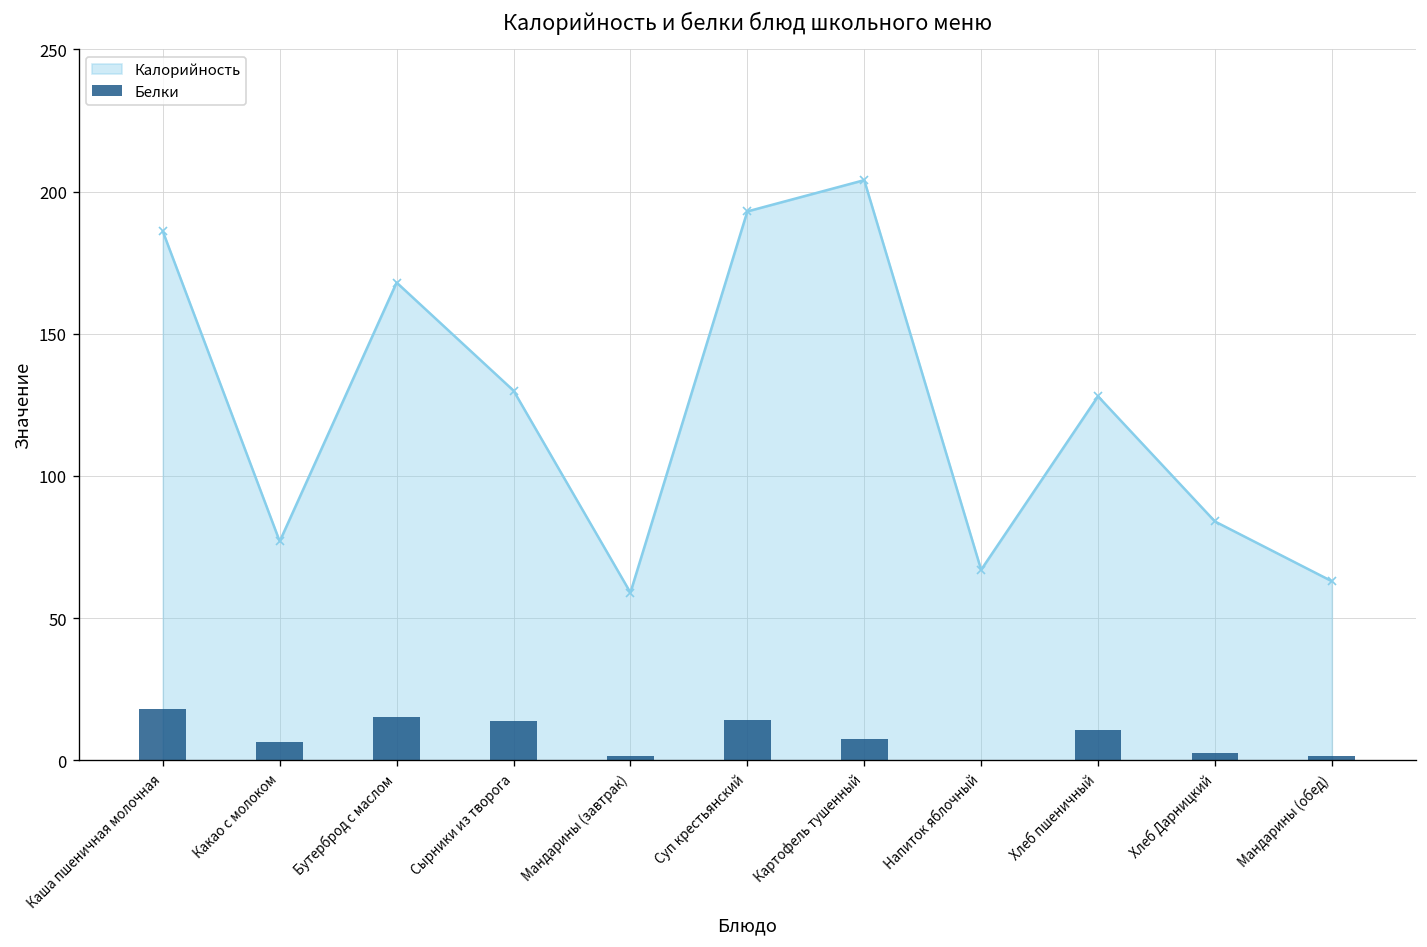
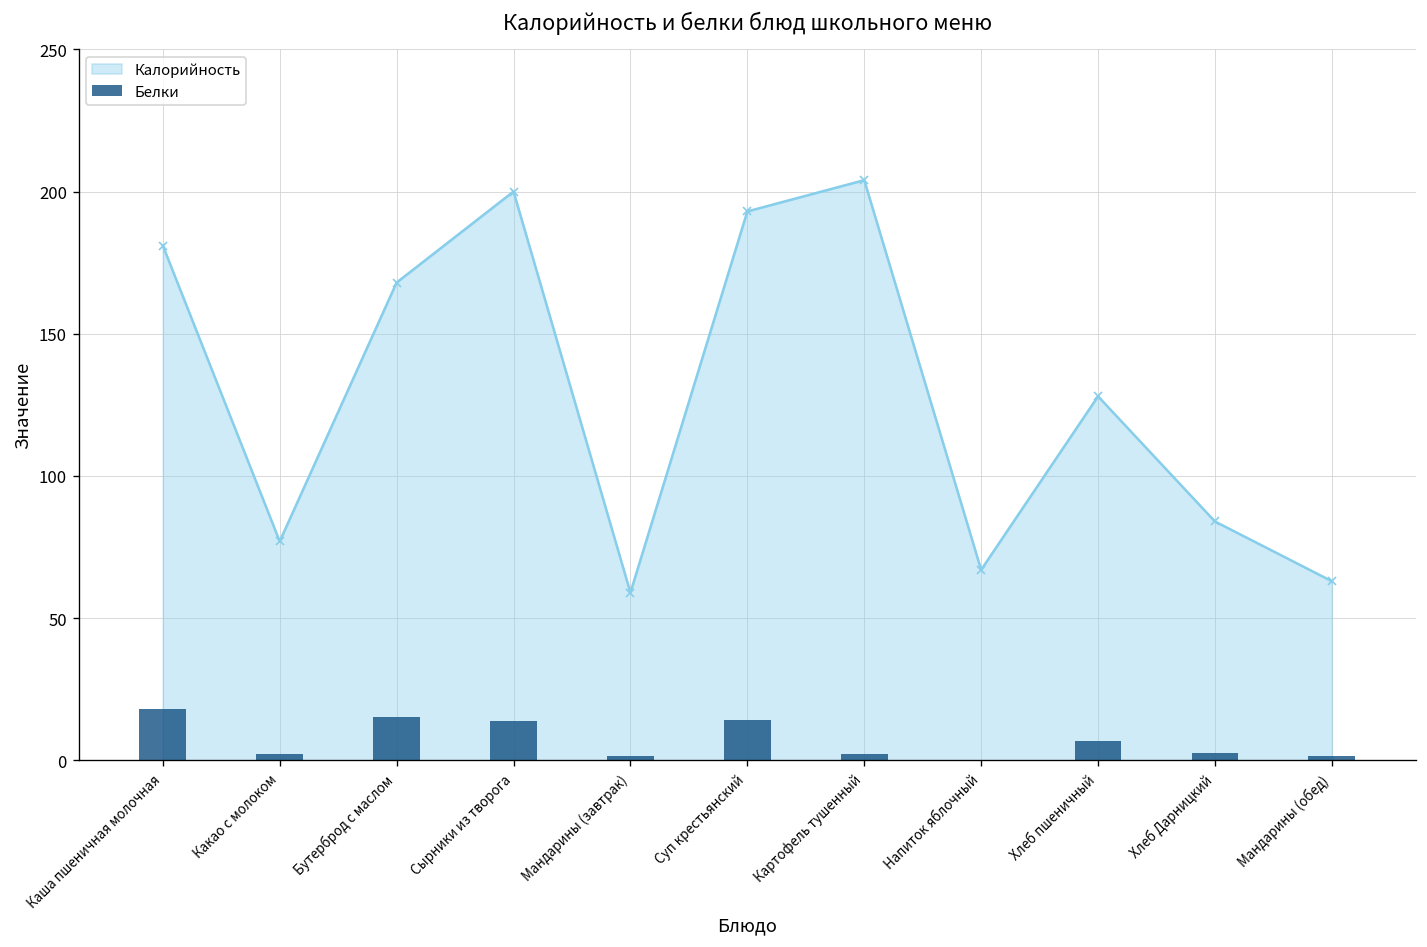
Калорийность, Каша пшеничная молочная: 186 -> 181
Белки, Какао с молоком: 7 -> 2
Калорийность, Сырники из творога: 130 -> 200
Белки, Картофель тушенный: 8 -> 2
Белки, Хлеб пшеничный: 11 -> 7
